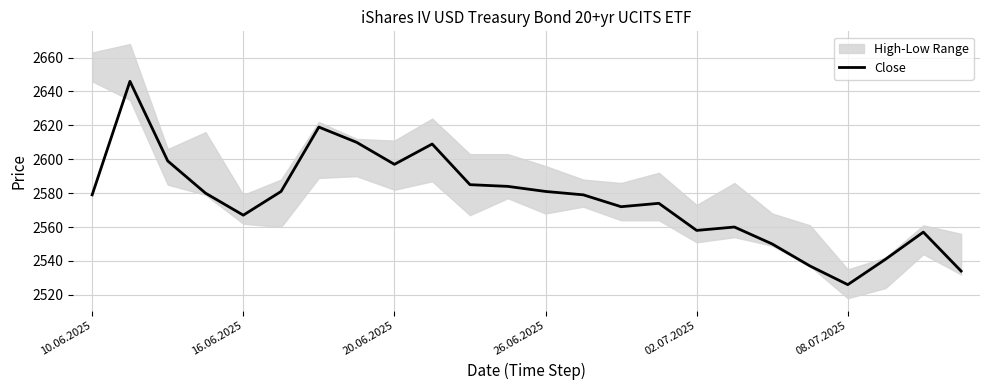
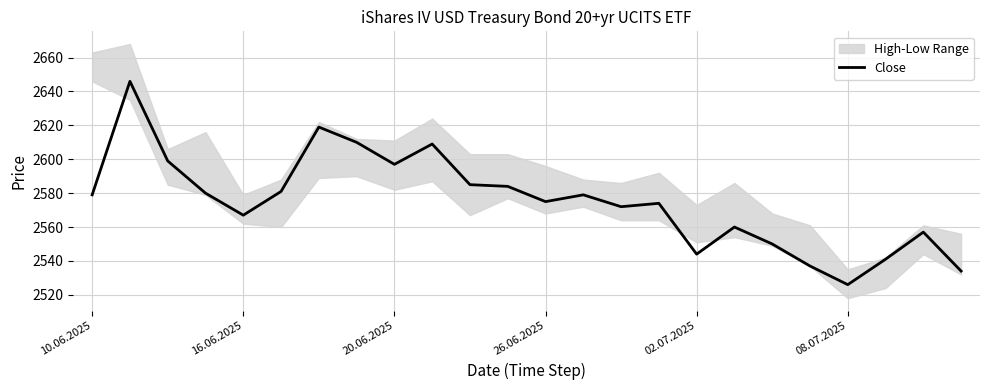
Close, 26.06.2025: 2581 -> 2575
Close, 02.07.2025: 2558 -> 2544
